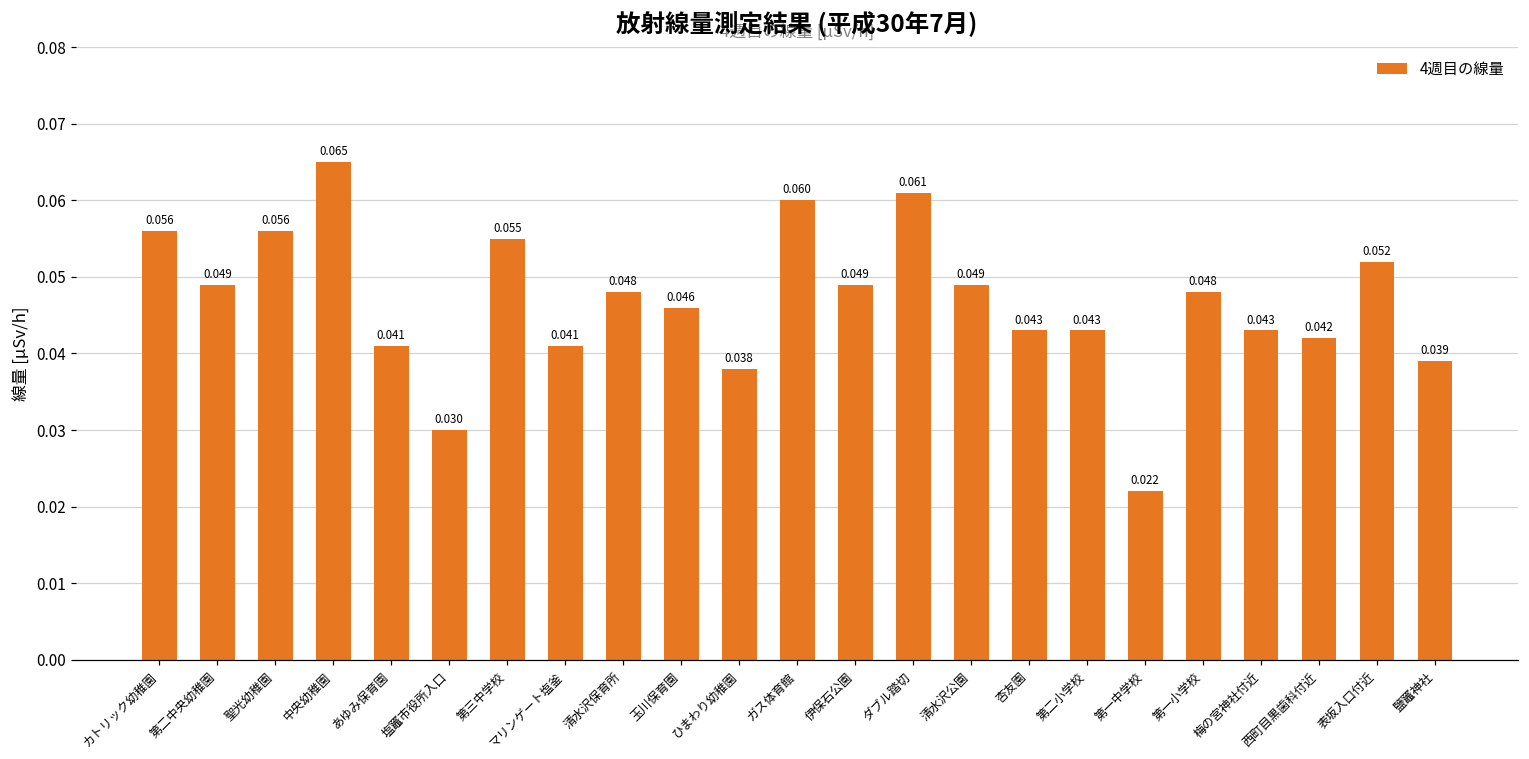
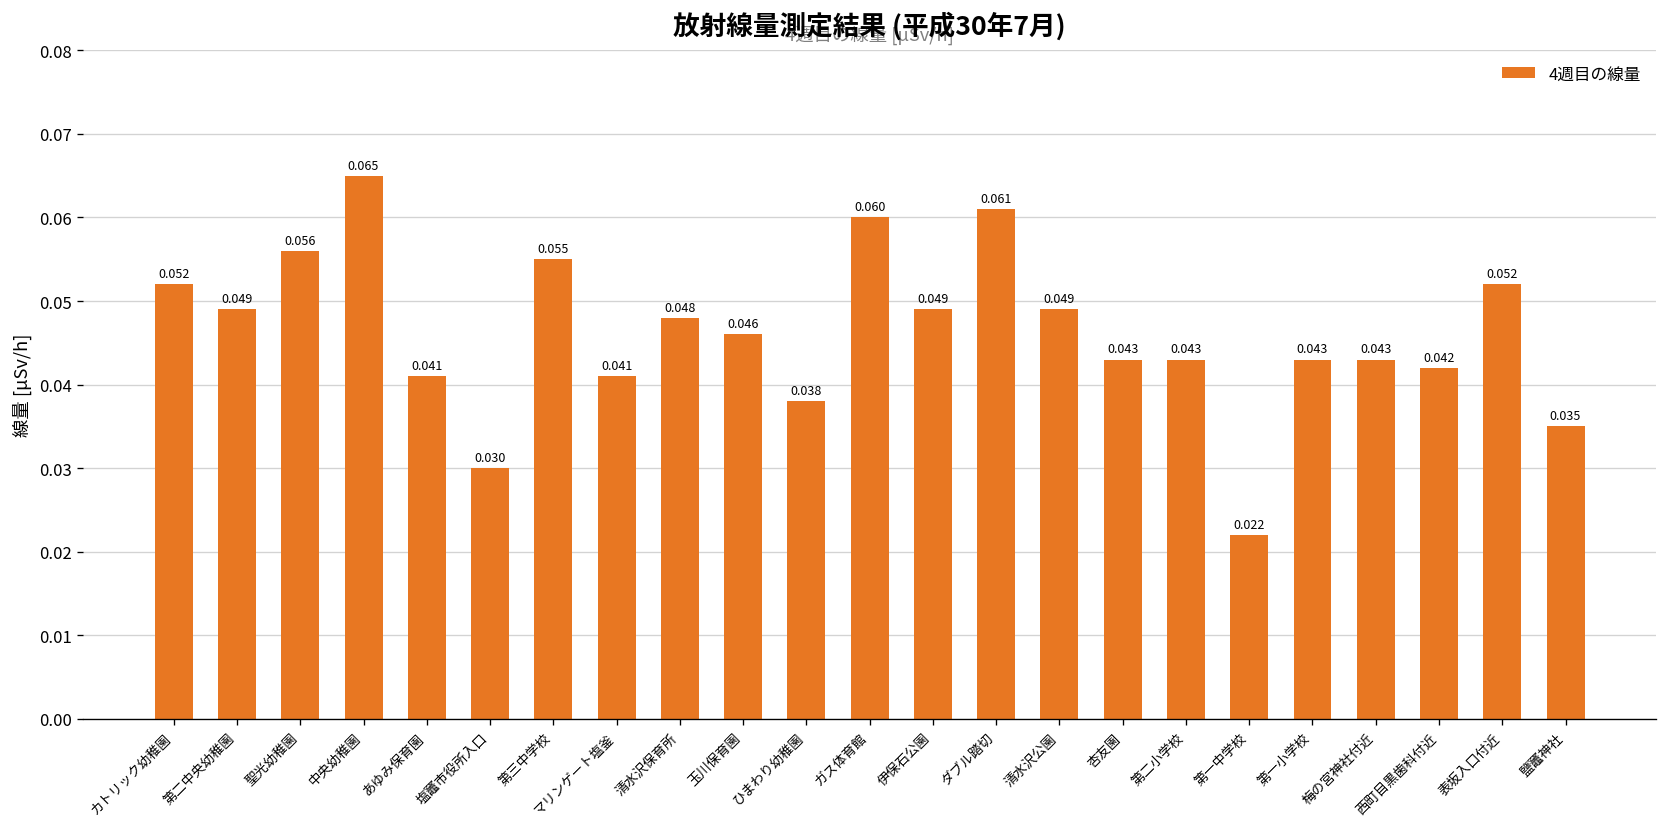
カトリック幼稚園: 0.056 -> 0.052
第一小学校: 0.048 -> 0.043
鹽竈神社: 0.039 -> 0.035
